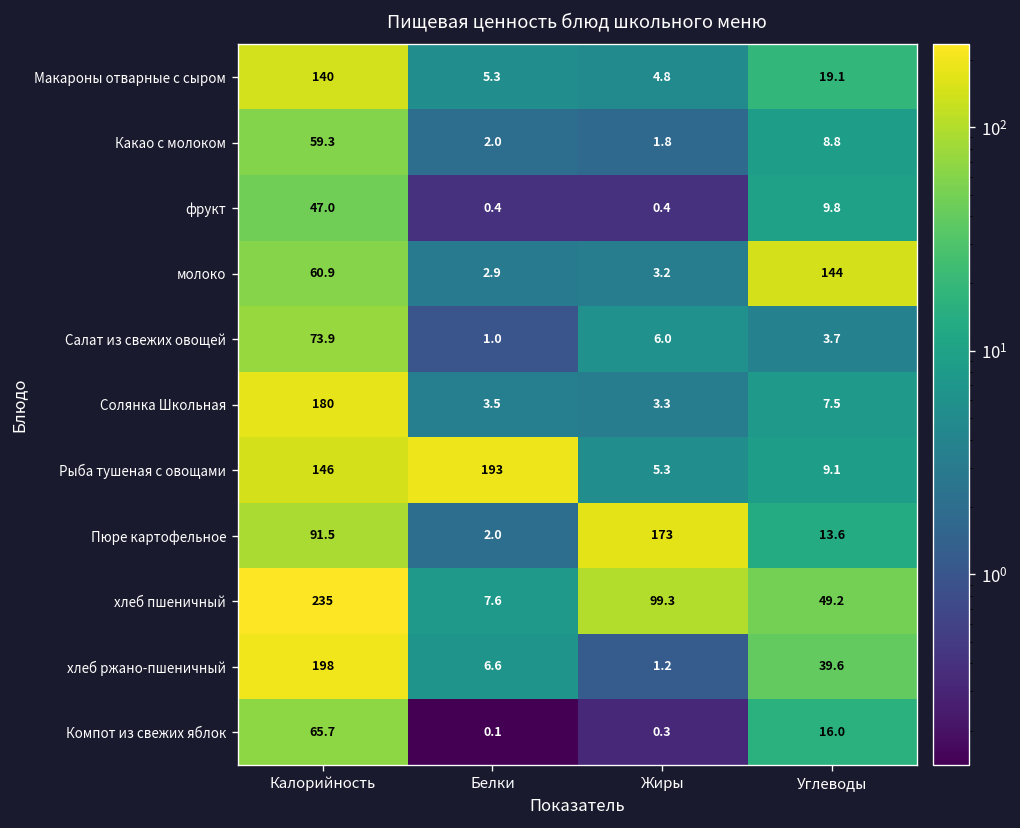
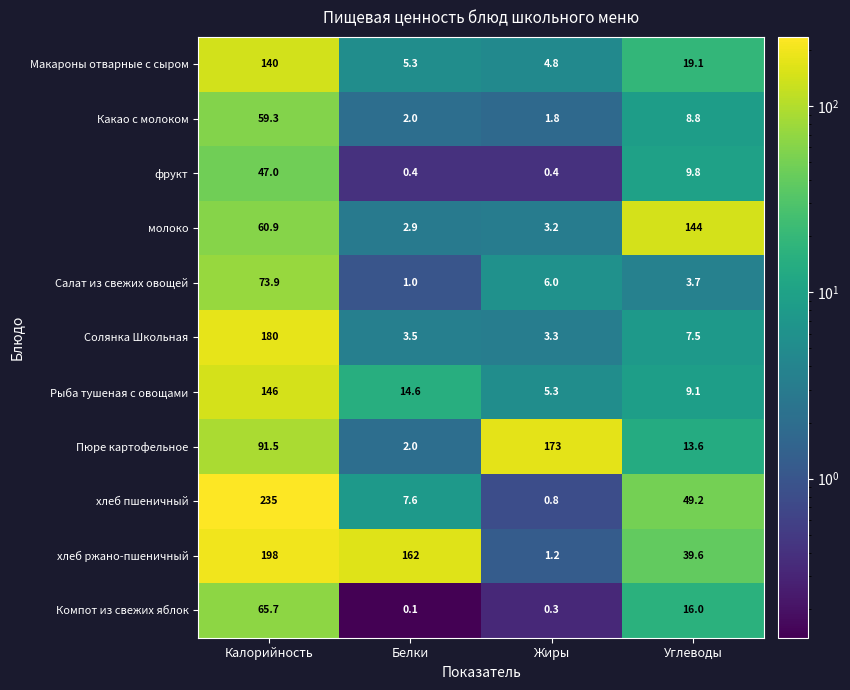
Рыба тушеная с овощами, Белки: 193 -> 14.6
хлеб пшеничный, Жиры: 99.3 -> 0.8
хлеб ржано-пшеничный, Белки: 6.6 -> 162
